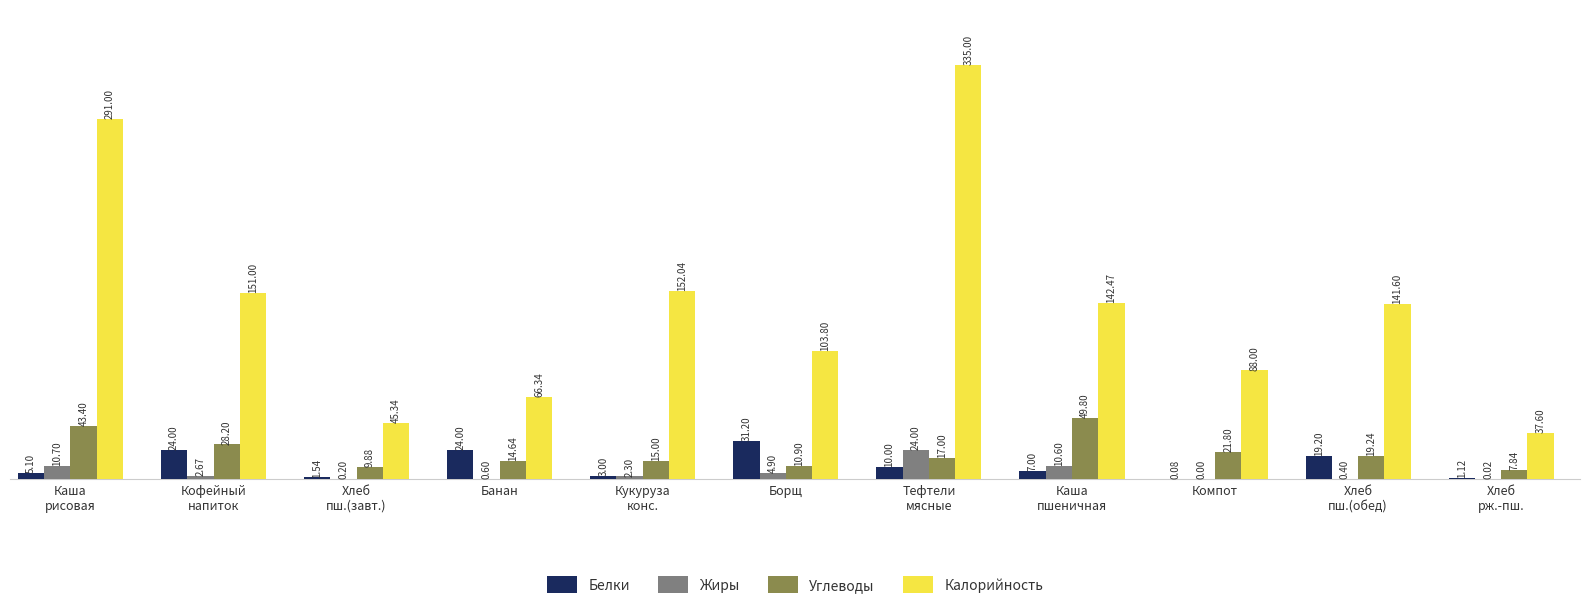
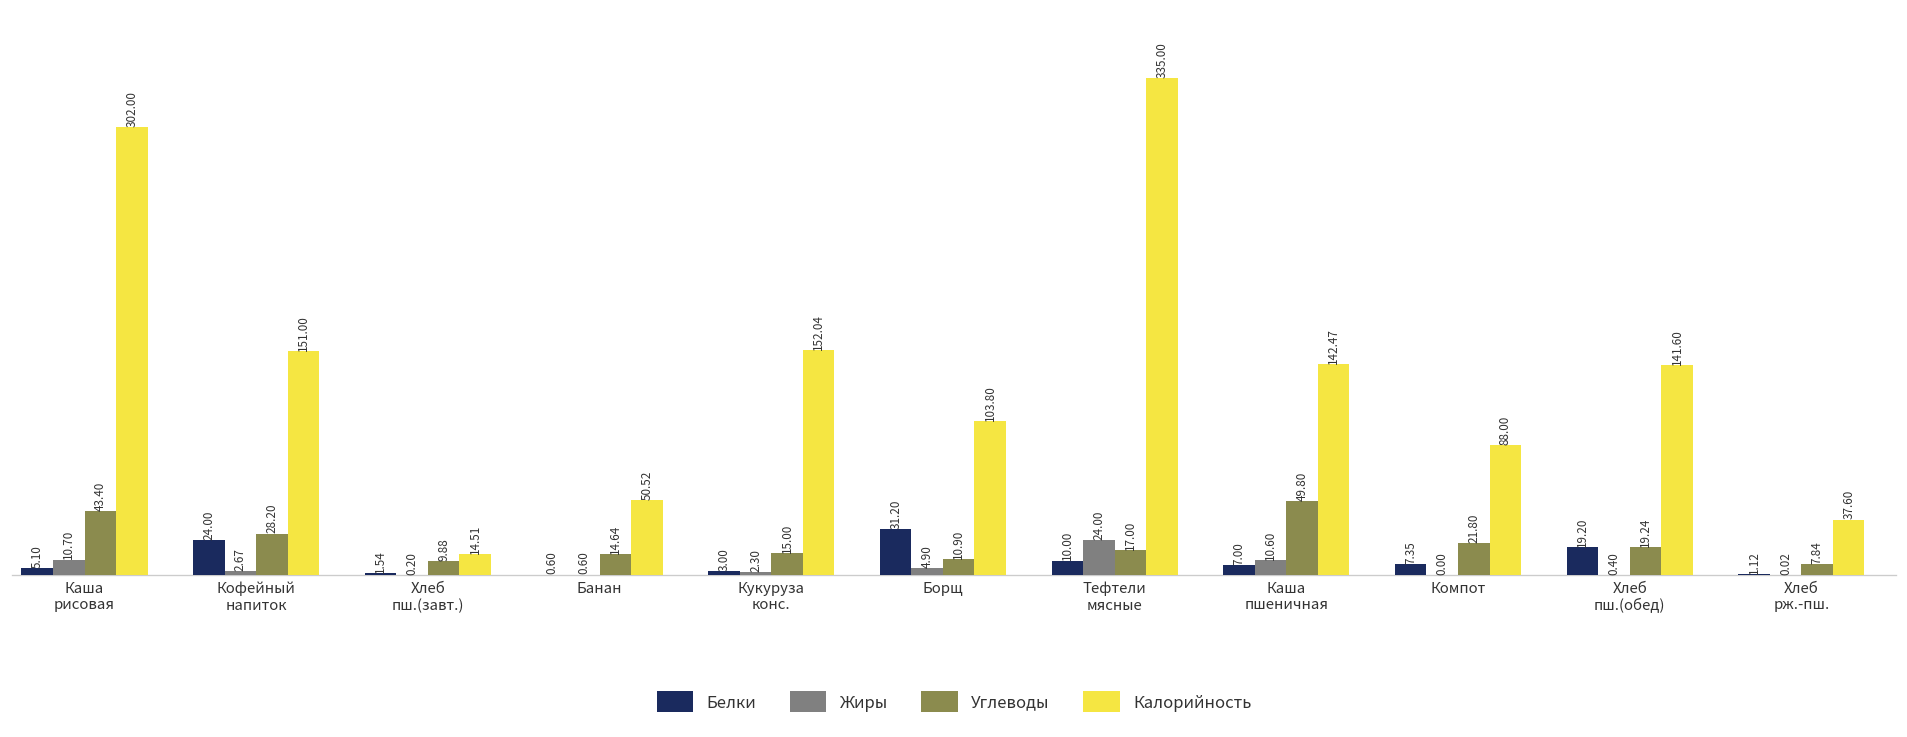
Калорийность, Каша рисовая: 291.00 -> 302.00
Калорийность, Хлеб пш.(завт.): 45.34 -> 14.51
Белки, Банан: 24.00 -> 0.60
Калорийность, Банан: 66.34 -> 50.52
Белки, Компот: 0.08 -> 7.35
